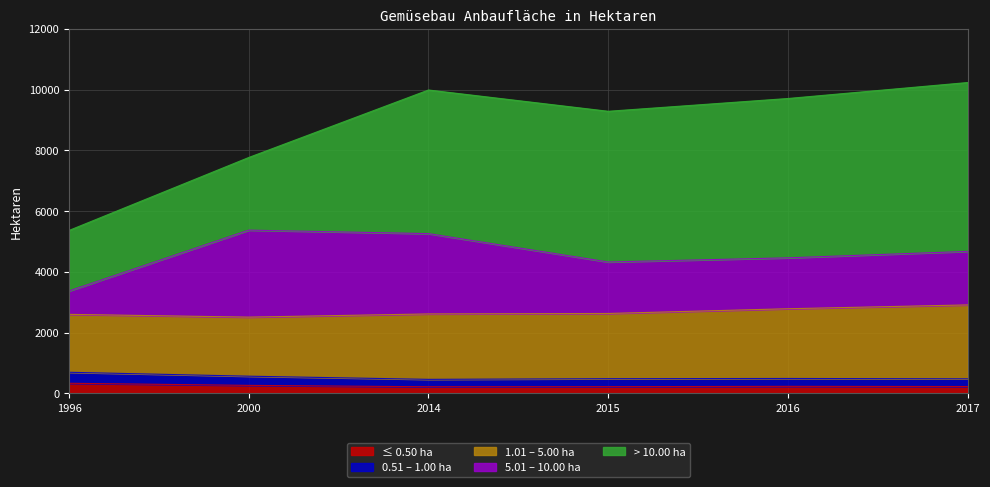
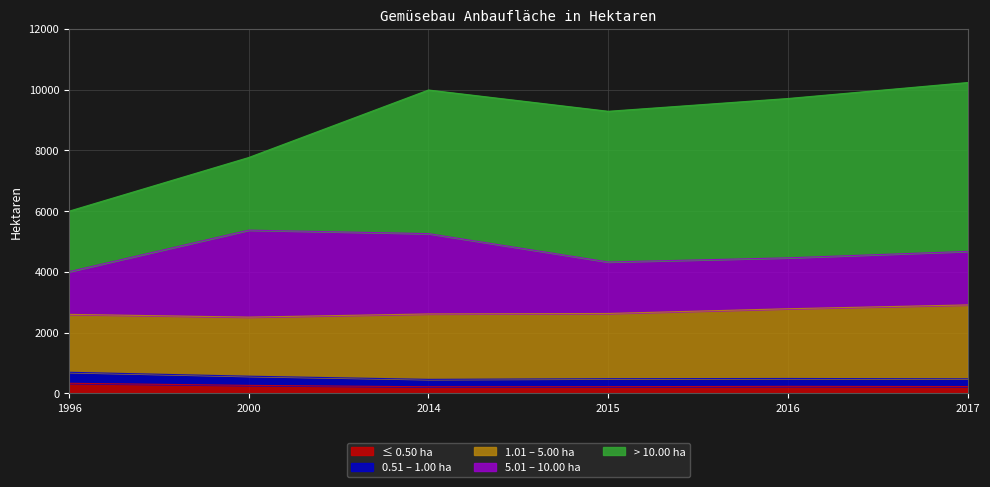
5.01 – 10.00 ha, 1996: 800 -> 1400
